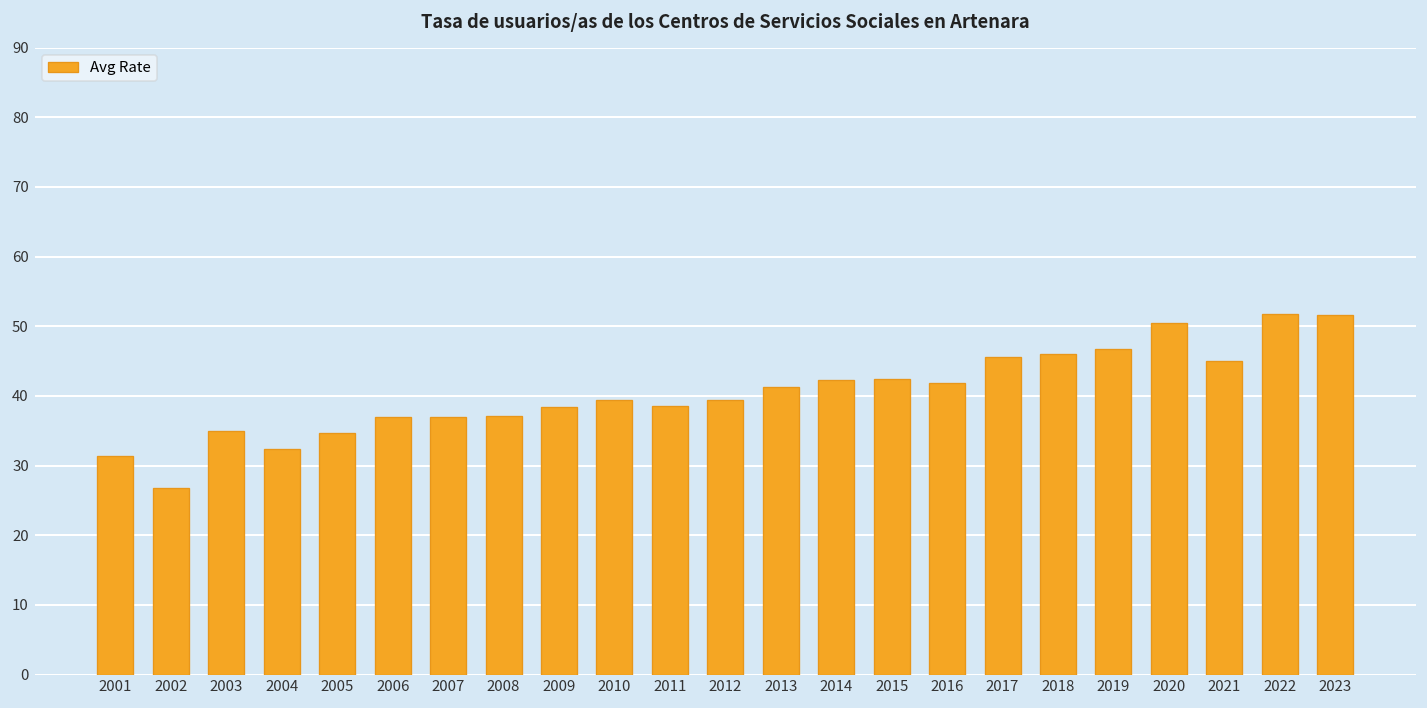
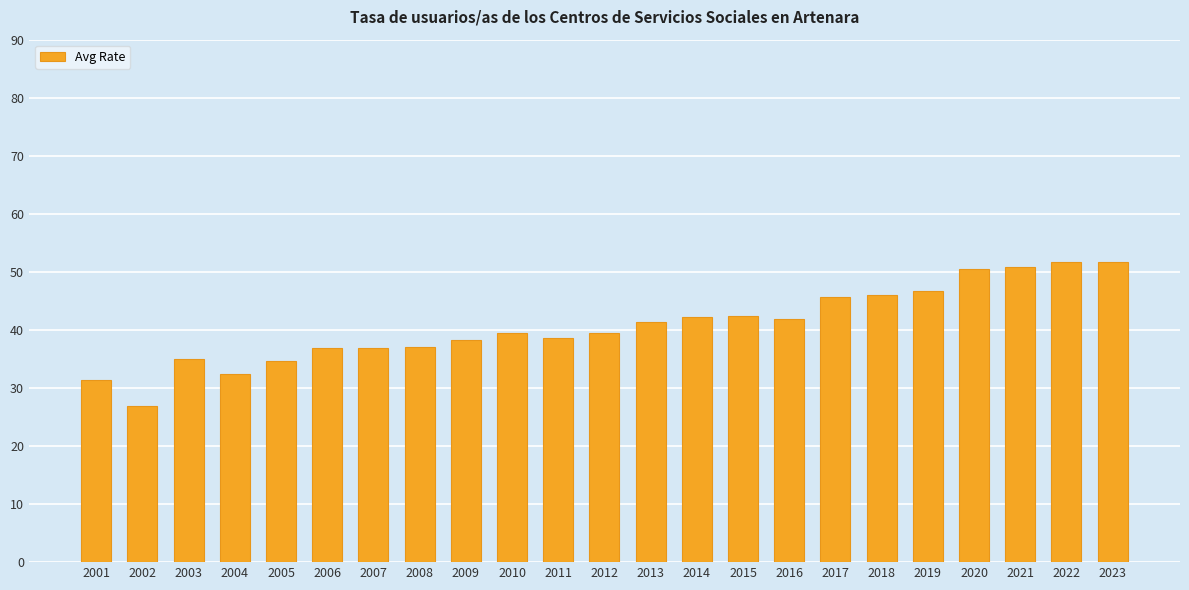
2021: 45 -> 51
